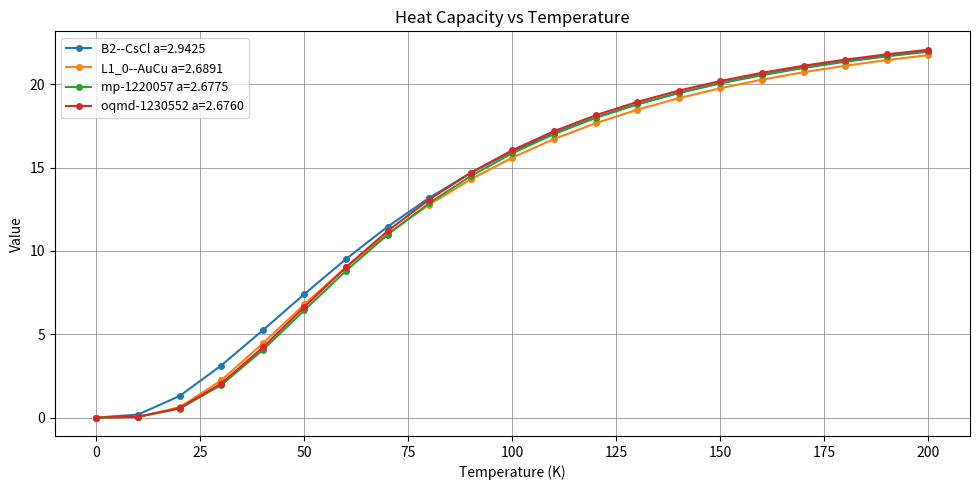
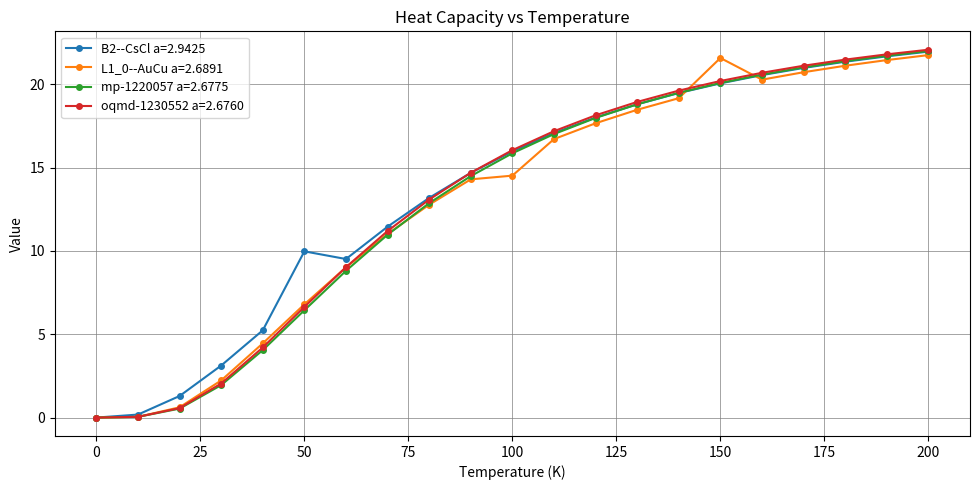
B2--CsCl a=2.9425, 50: 7.4 -> 10.0
L1_0--AuCu a=2.6891, 100: 15.6 -> 14.5
L1_0--AuCu a=2.6891, 150: 19.8 -> 21.6
